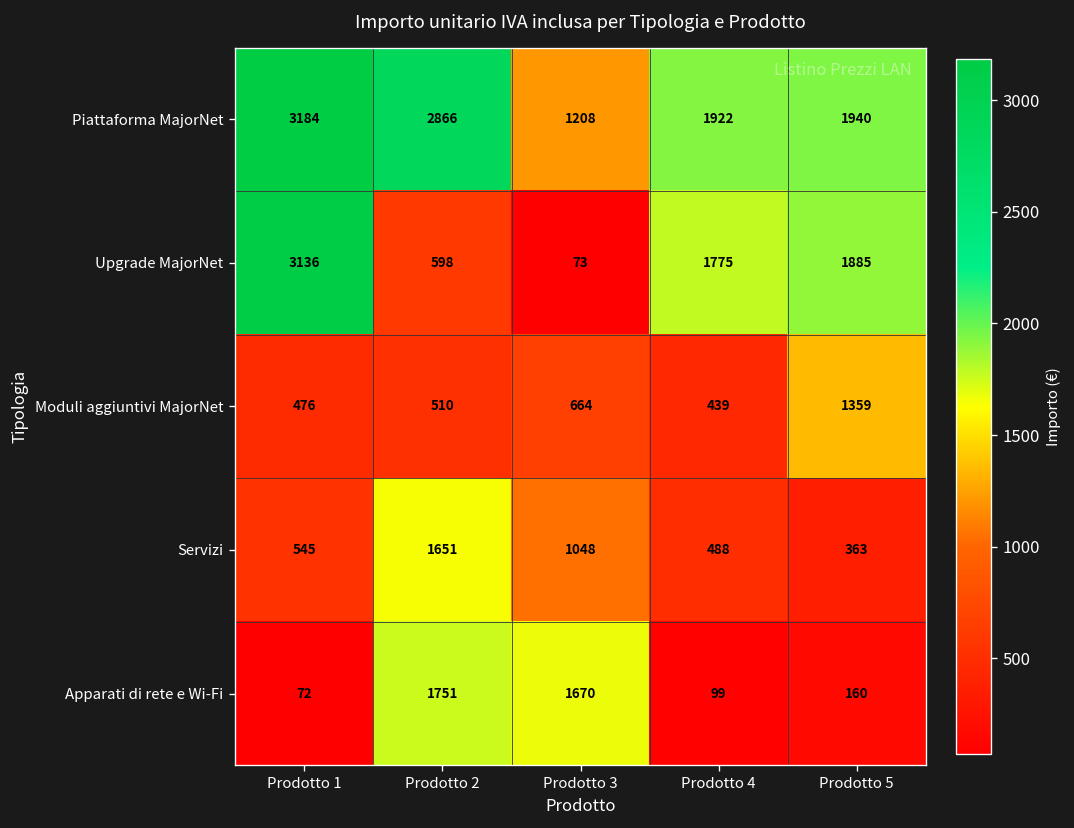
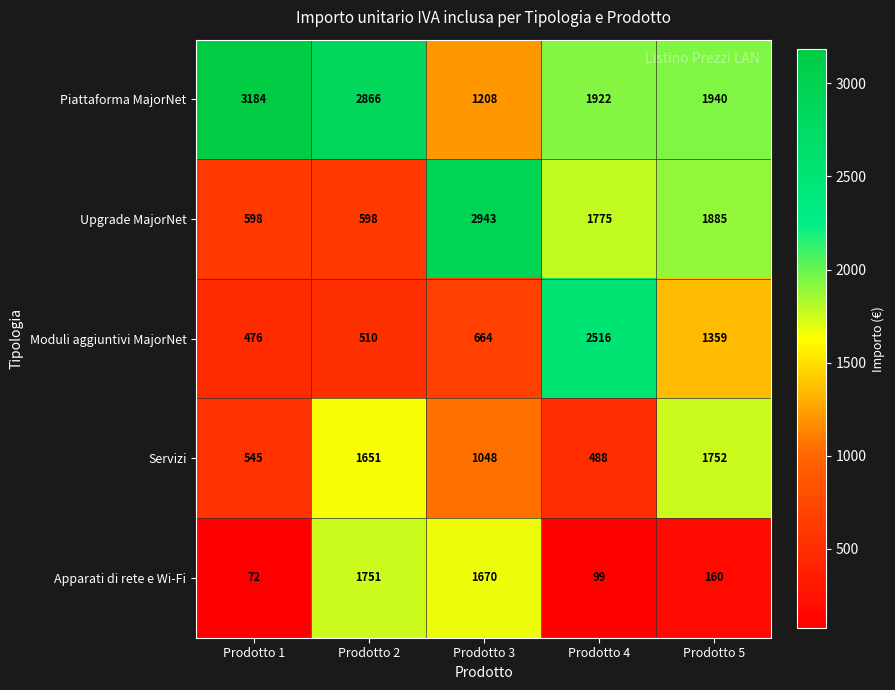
Upgrade MajorNet, Prodotto 1: 3136 -> 598
Upgrade MajorNet, Prodotto 3: 73 -> 2943
Moduli aggiuntivi MajorNet, Prodotto 4: 439 -> 2516
Servizi, Prodotto 5: 363 -> 1752
